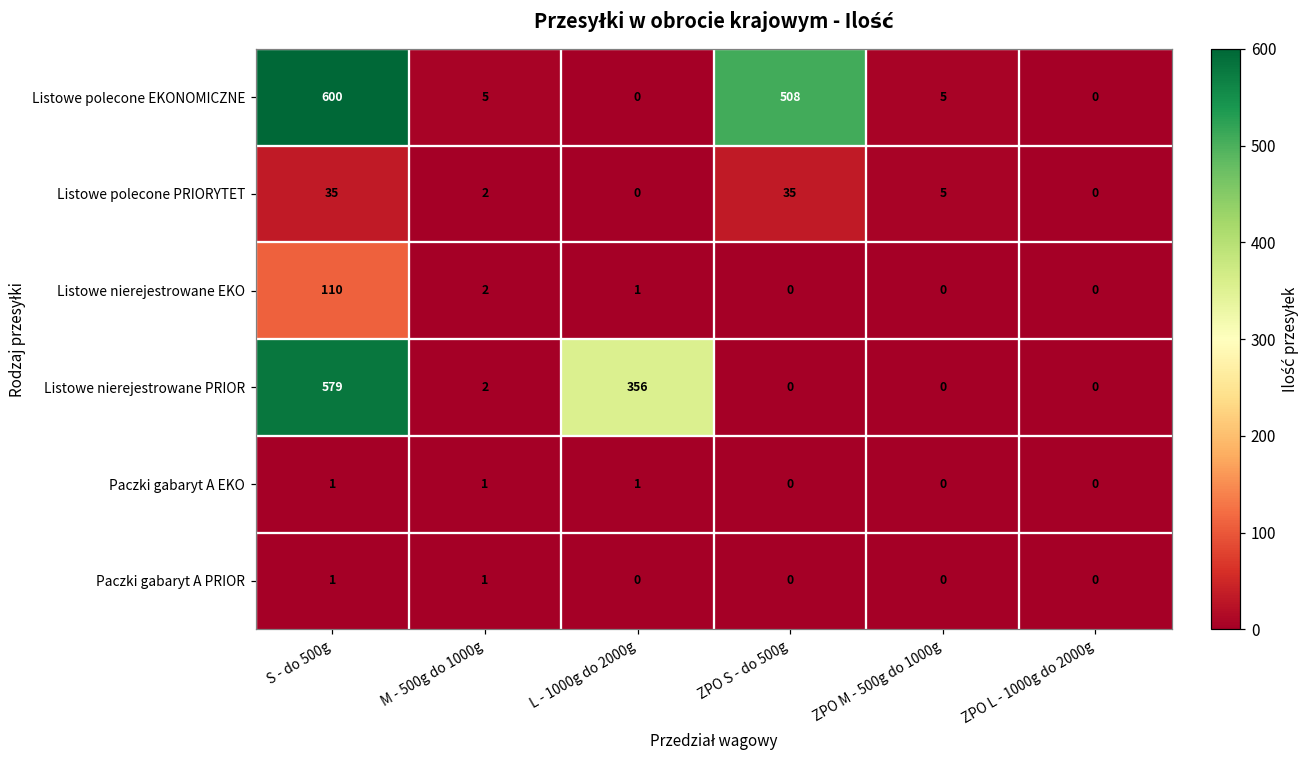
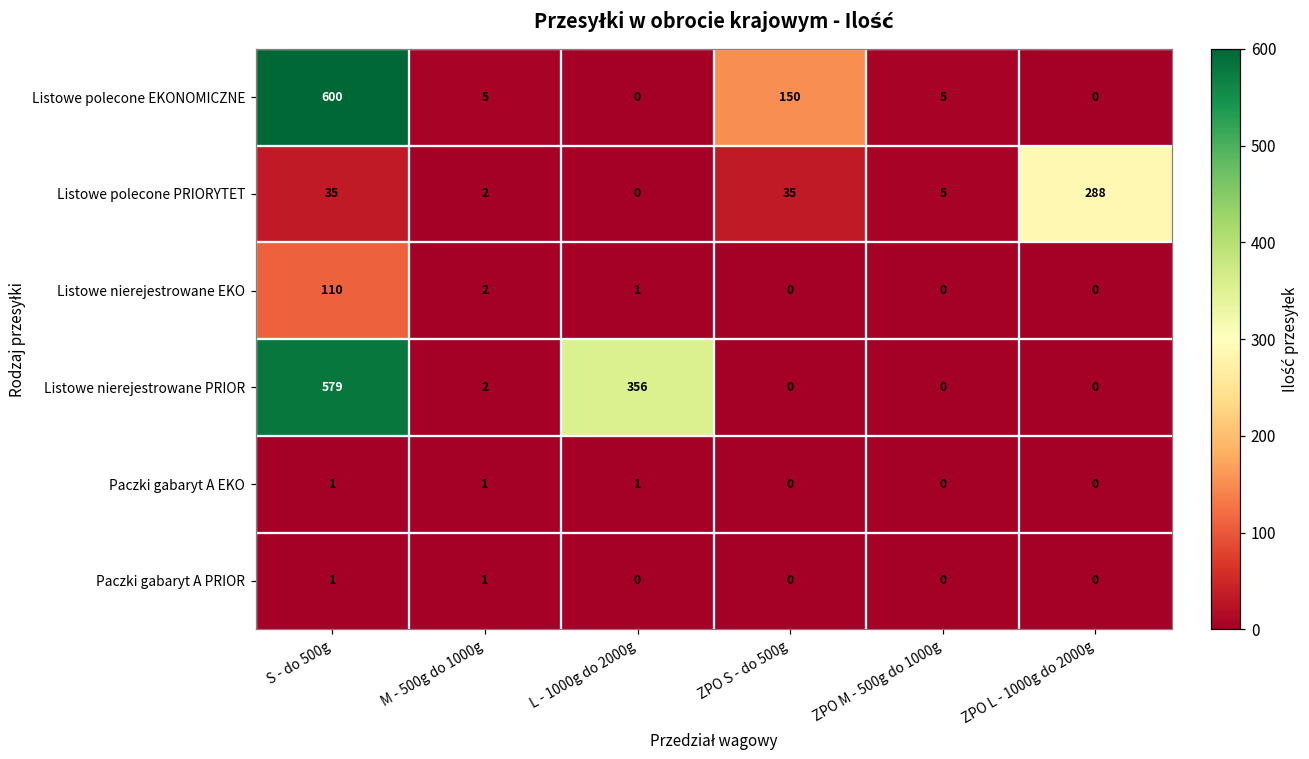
Listowe polecone EKONOMICZNE, ZPO S - do 500g: 508 -> 150
Listowe polecone PRIORYTET, ZPO L - 1000g do 2000g: 0 -> 288
